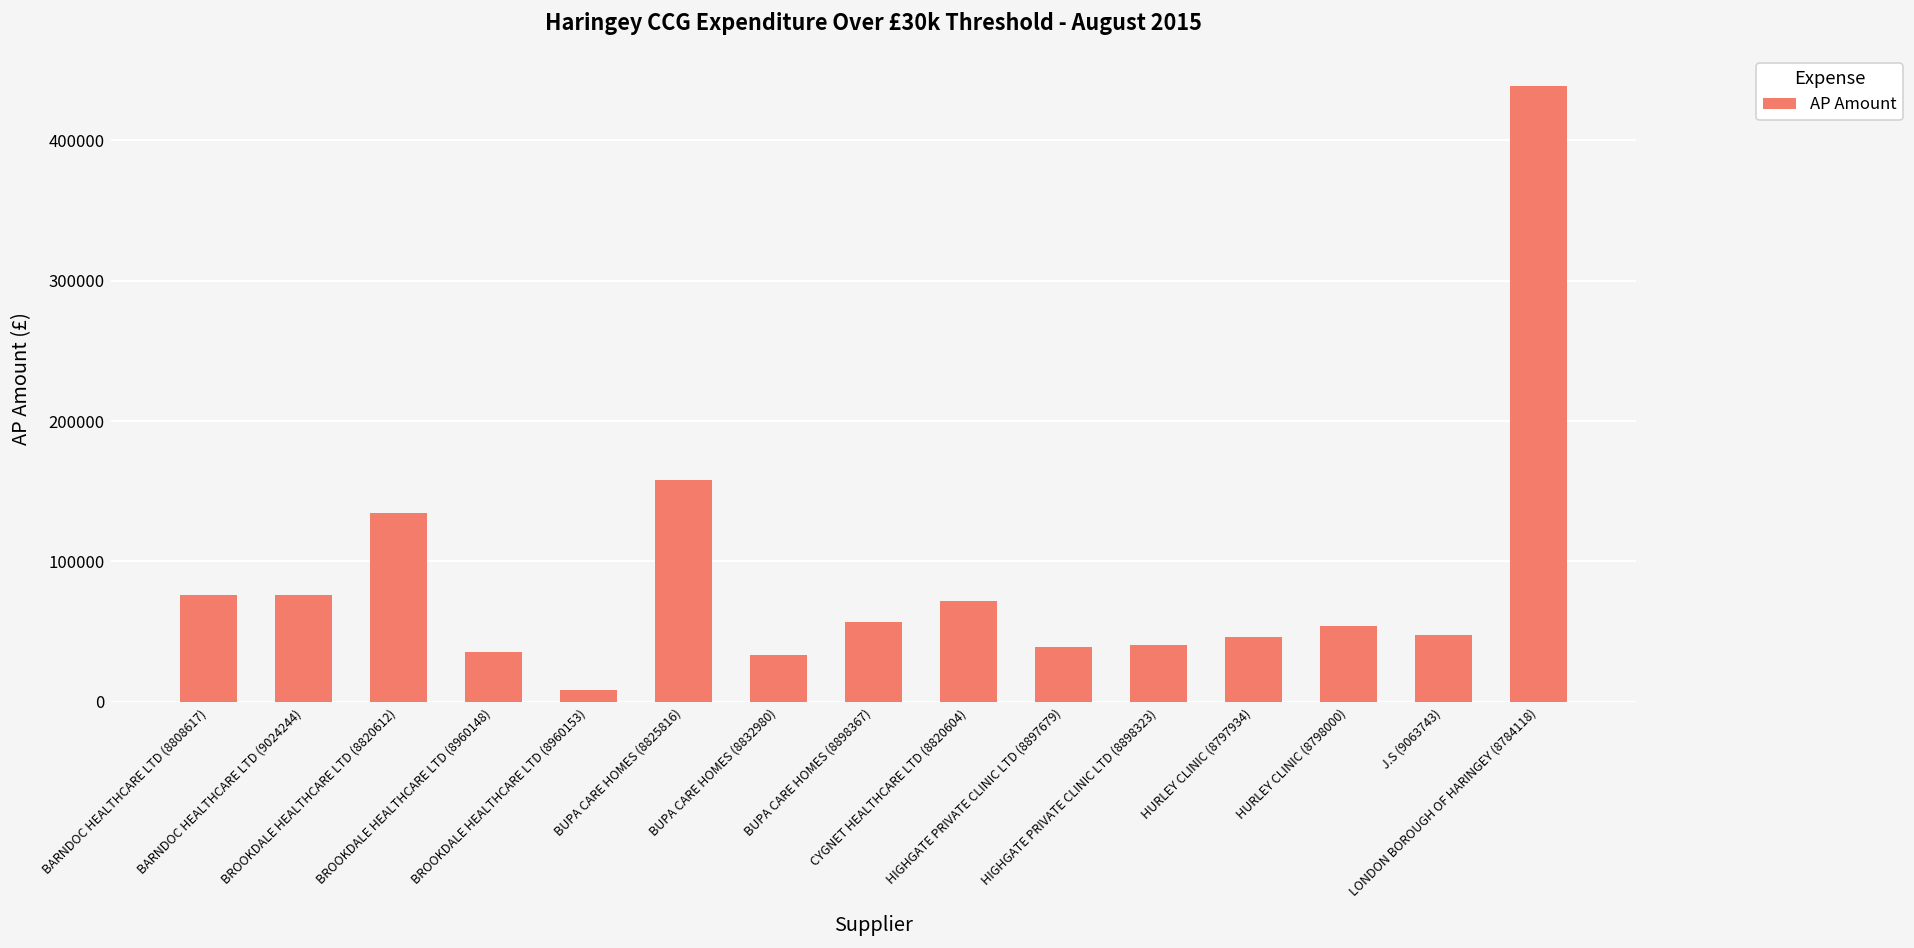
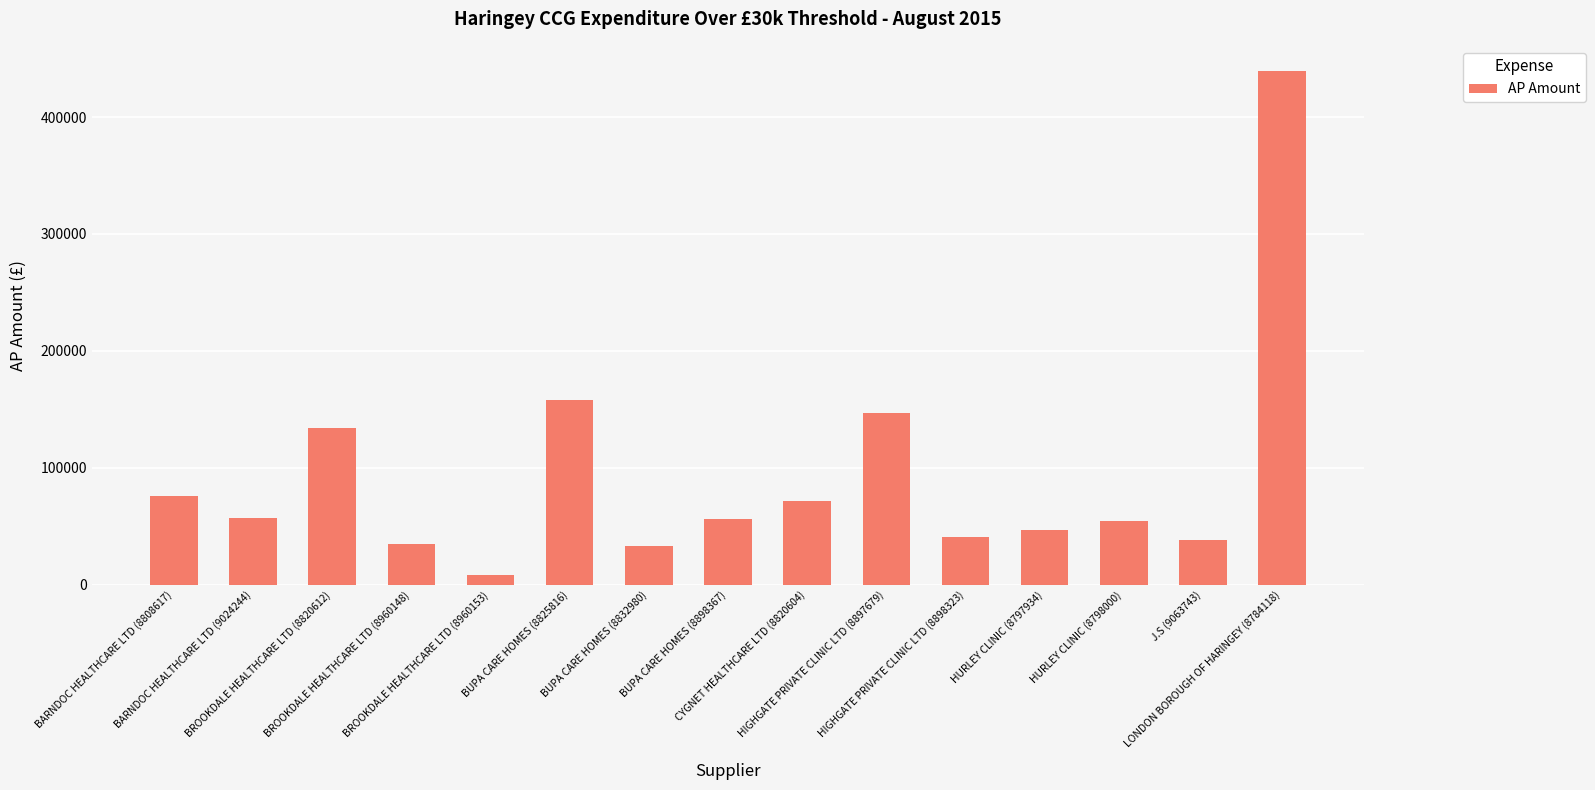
BARNDOC HEALTHCARE LTD (9024244): 76000 -> 57000
HIGHGATE PRIVATE CLINIC LTD (8897679): 39000 -> 147000
J.S (9063743): 47000 -> 38000
